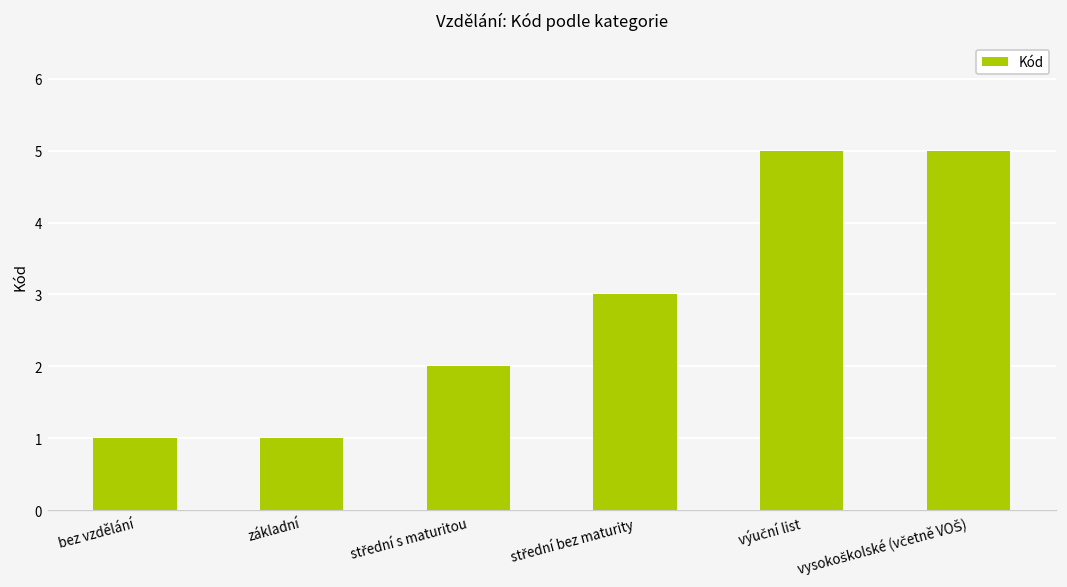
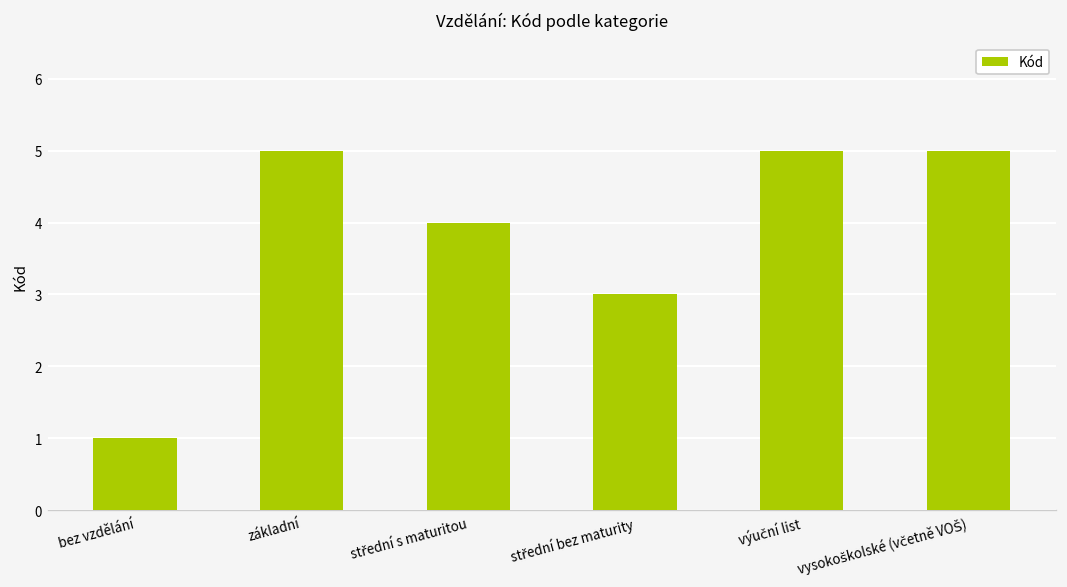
základní: 1 -> 5
střední s maturitou: 2 -> 4
